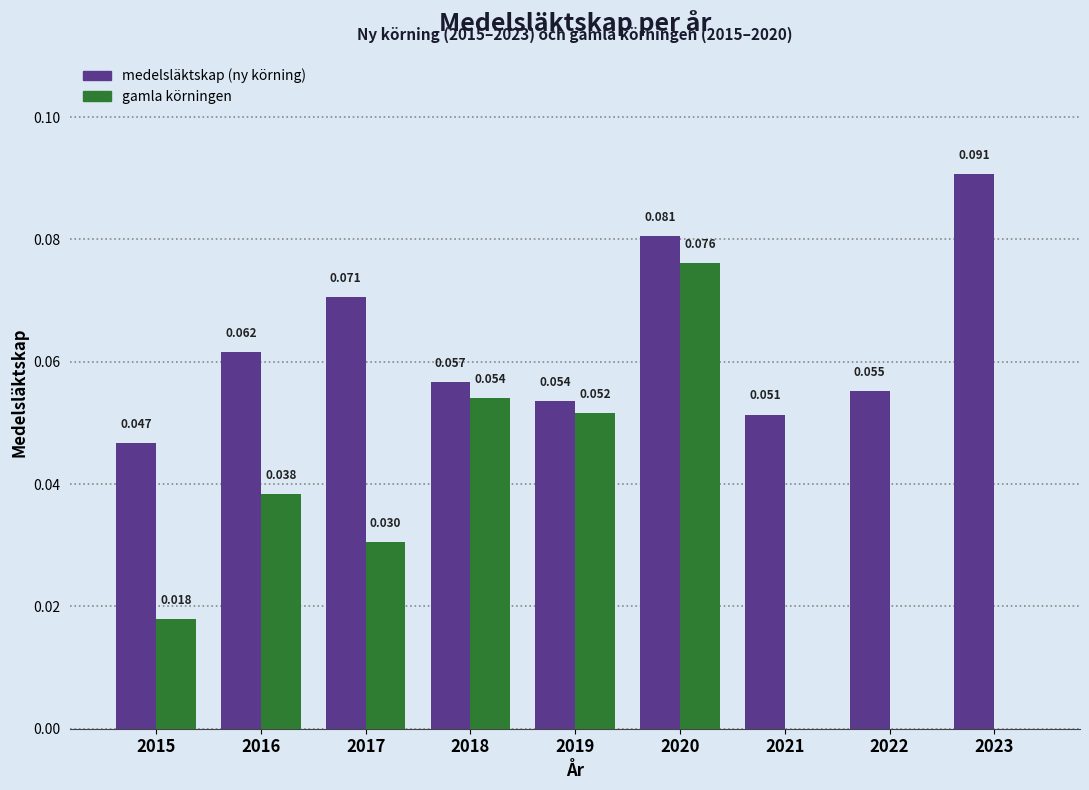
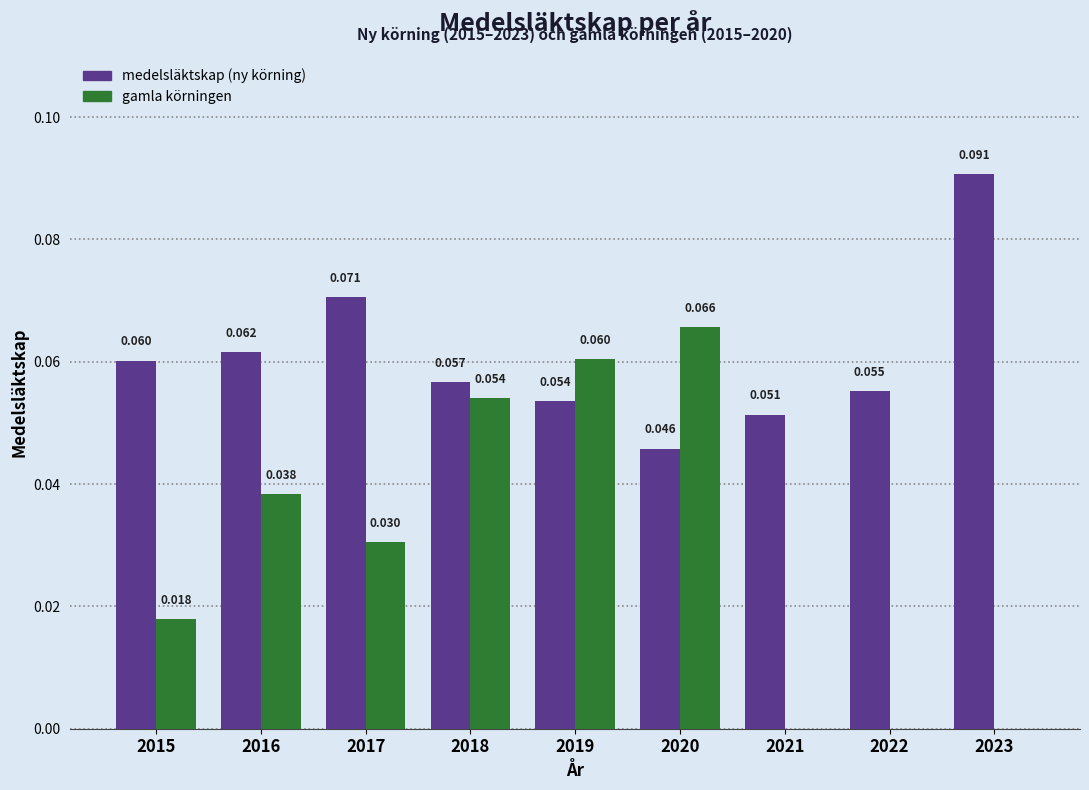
medelsläktskap (ny körning), 2015: 0.047 -> 0.060
gamla körningen, 2019: 0.052 -> 0.060
medelsläktskap (ny körning), 2020: 0.081 -> 0.046
gamla körningen, 2020: 0.076 -> 0.066
